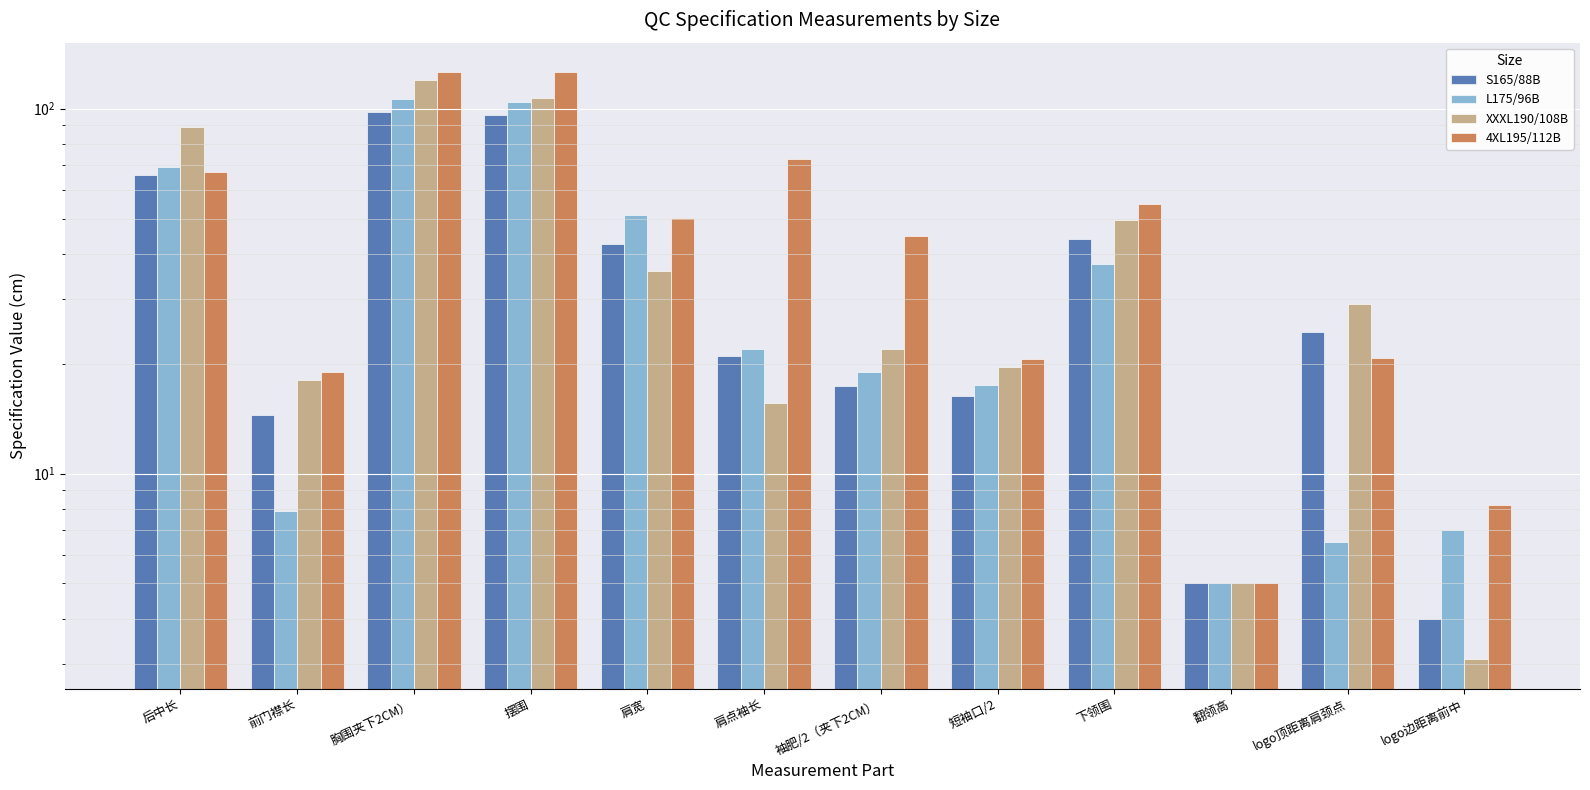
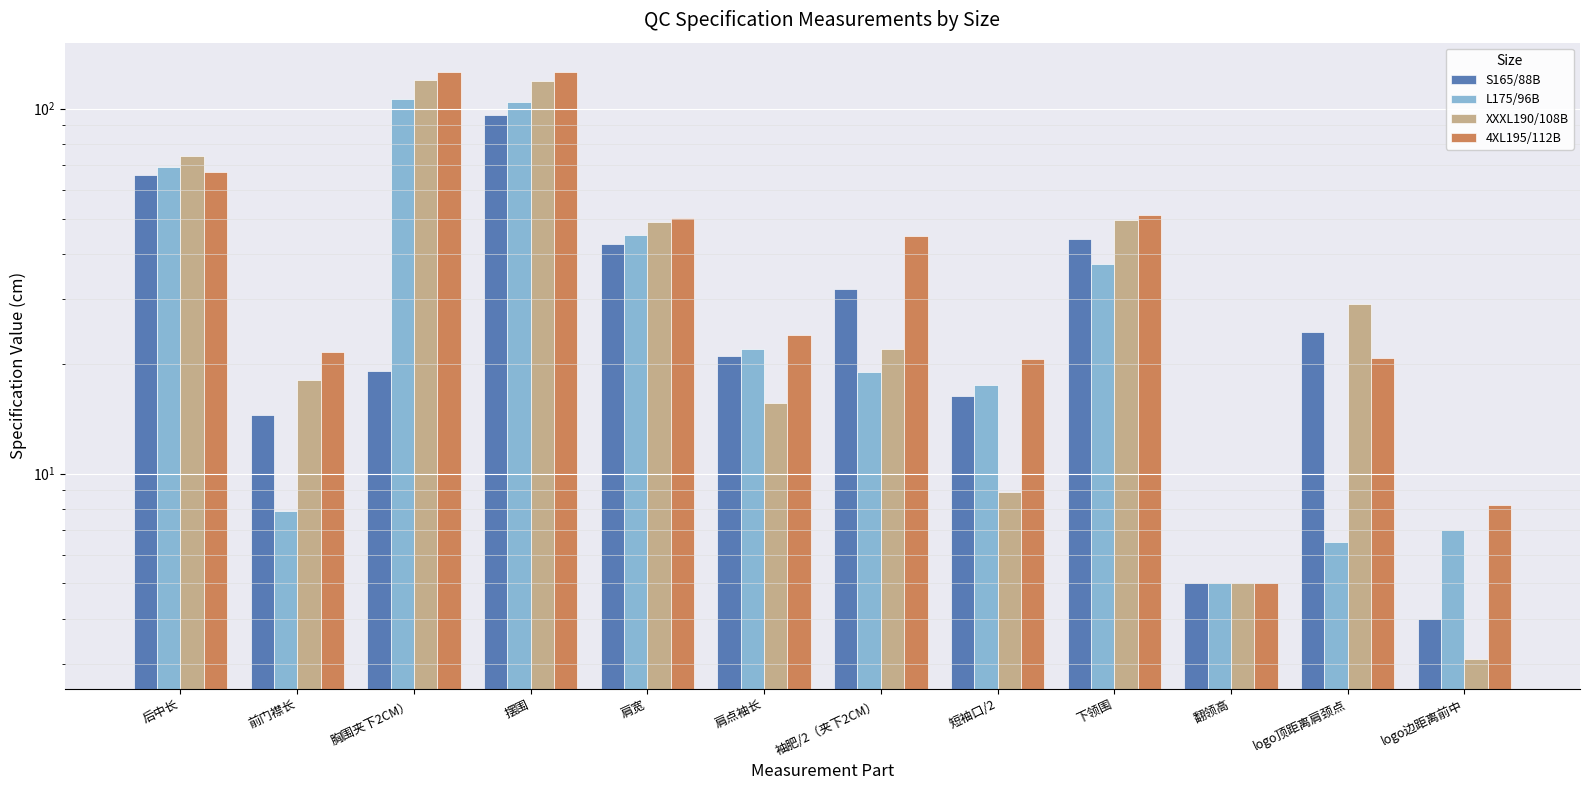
XXXL190/108B, 后中长: 89 -> 74
4XL195/112B, 前门襟长: 19 -> 22
S165/88B, 胸围夹下2CM）: 98 -> 19
XXXL190/108B, 摆围: 107 -> 119
L175/96B, 肩宽: 51 -> 45
XXXL190/108B, 肩宽: 36 -> 49
4XL195/112B, 肩点袖长: 73 -> 24
S165/88B, 袖肥/2（夹下2CM）: 17 -> 32
XXXL190/108B, 短袖口/2: 20 -> 8.9
4XL195/112B, 下领围: 55 -> 51
